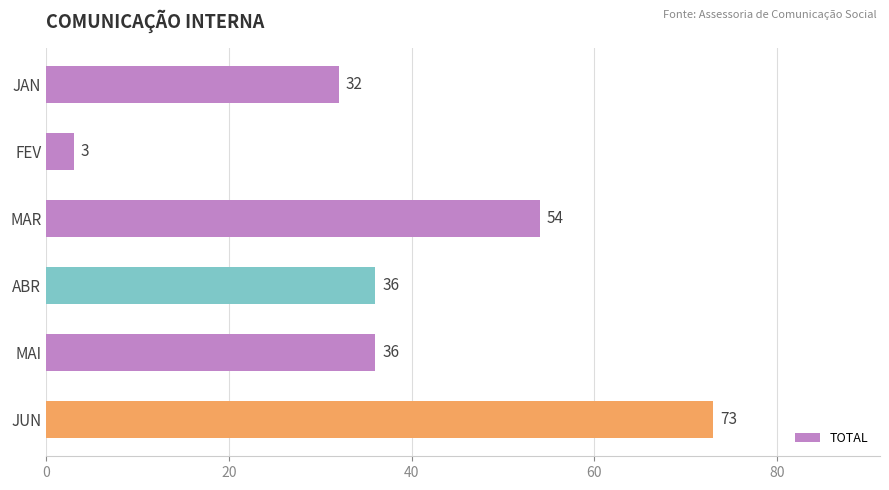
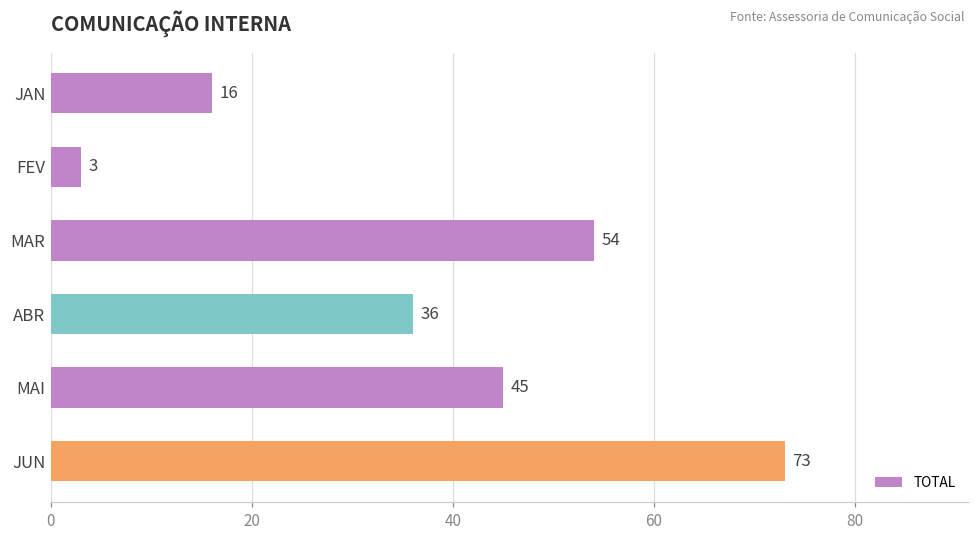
JAN: 32 -> 16
MAI: 36 -> 45
